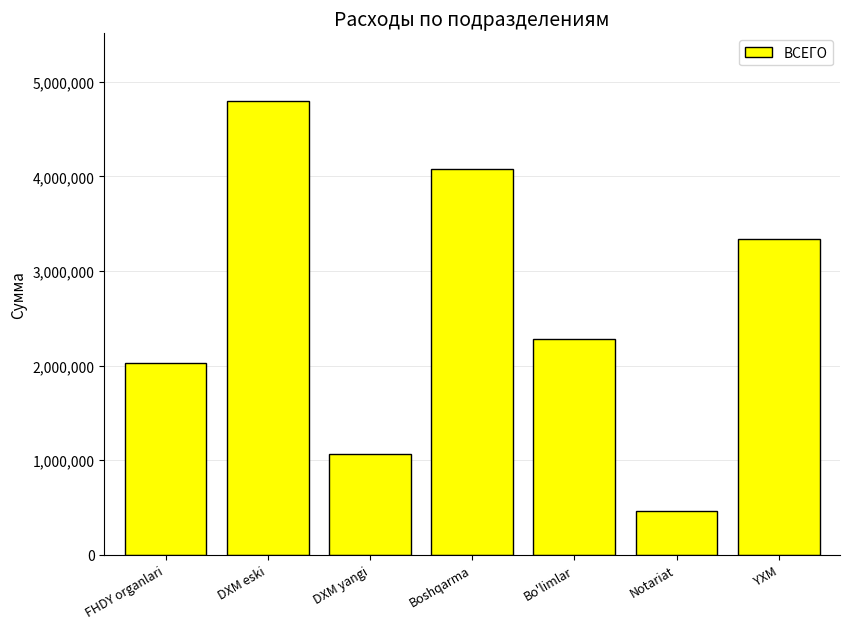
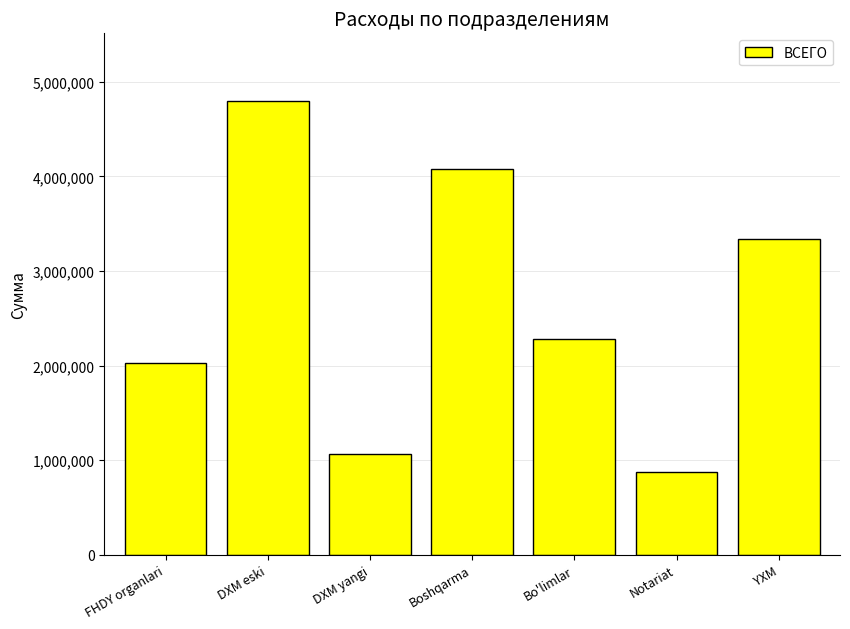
Notariat: 500,000 -> 900,000
